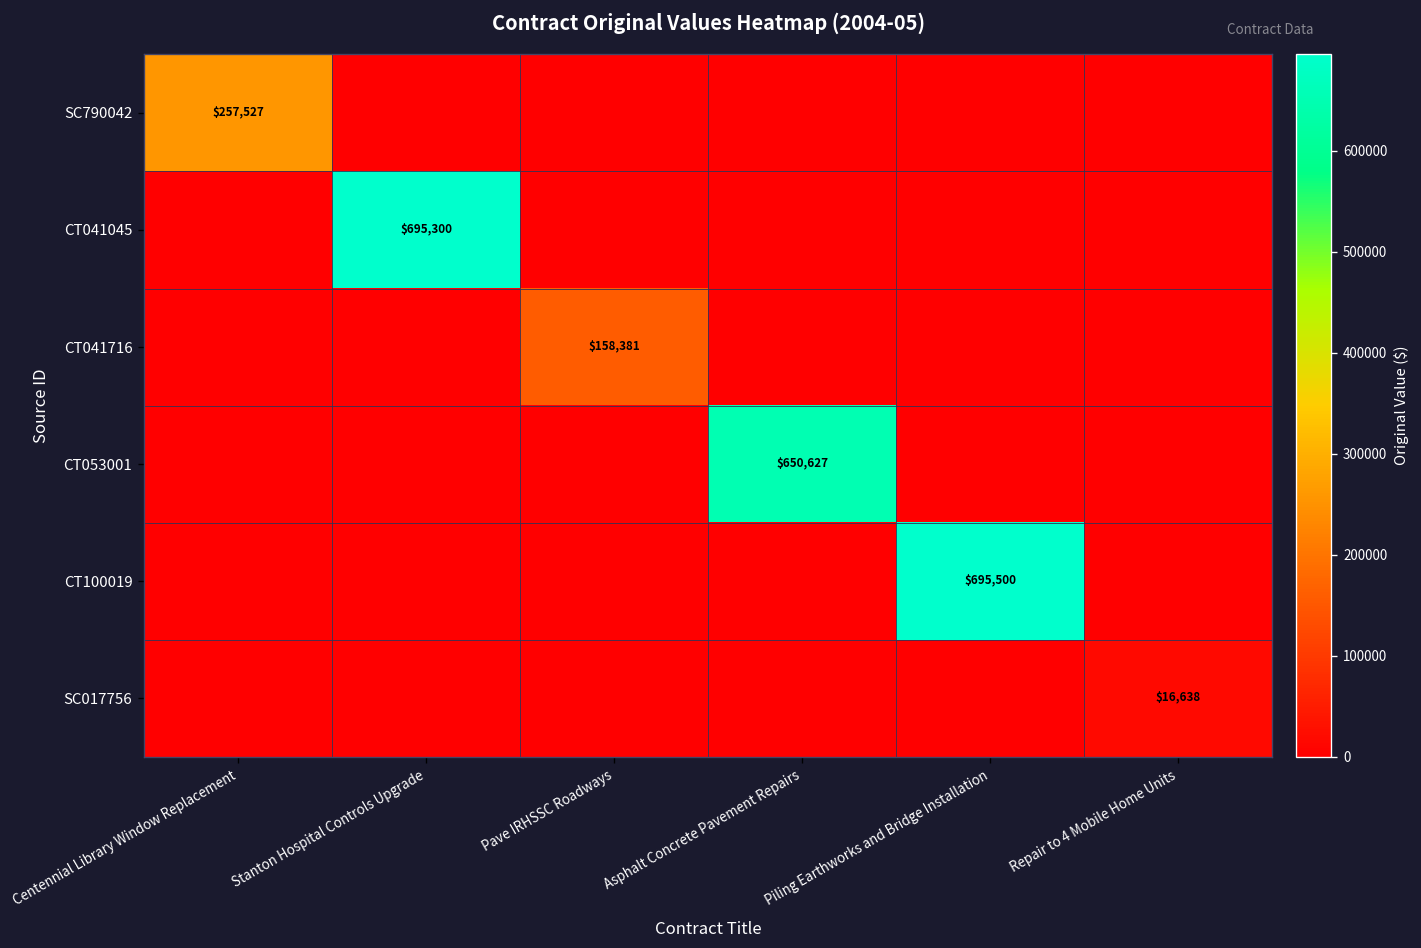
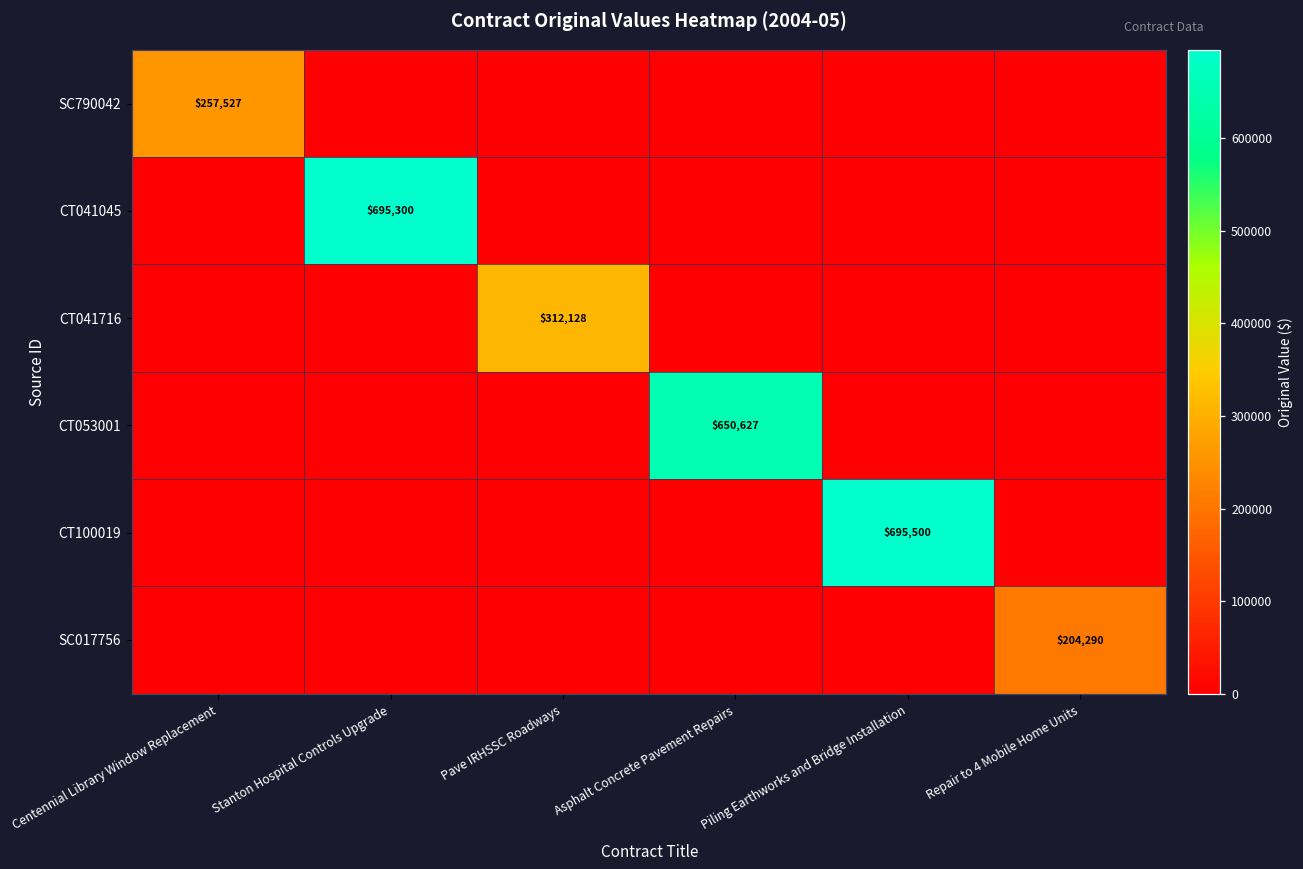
CT041716, Pave IRHSSC Roadways: $158,381 -> $312,128
SC017756, Repair to 4 Mobile Home Units: $16,638 -> $204,290
